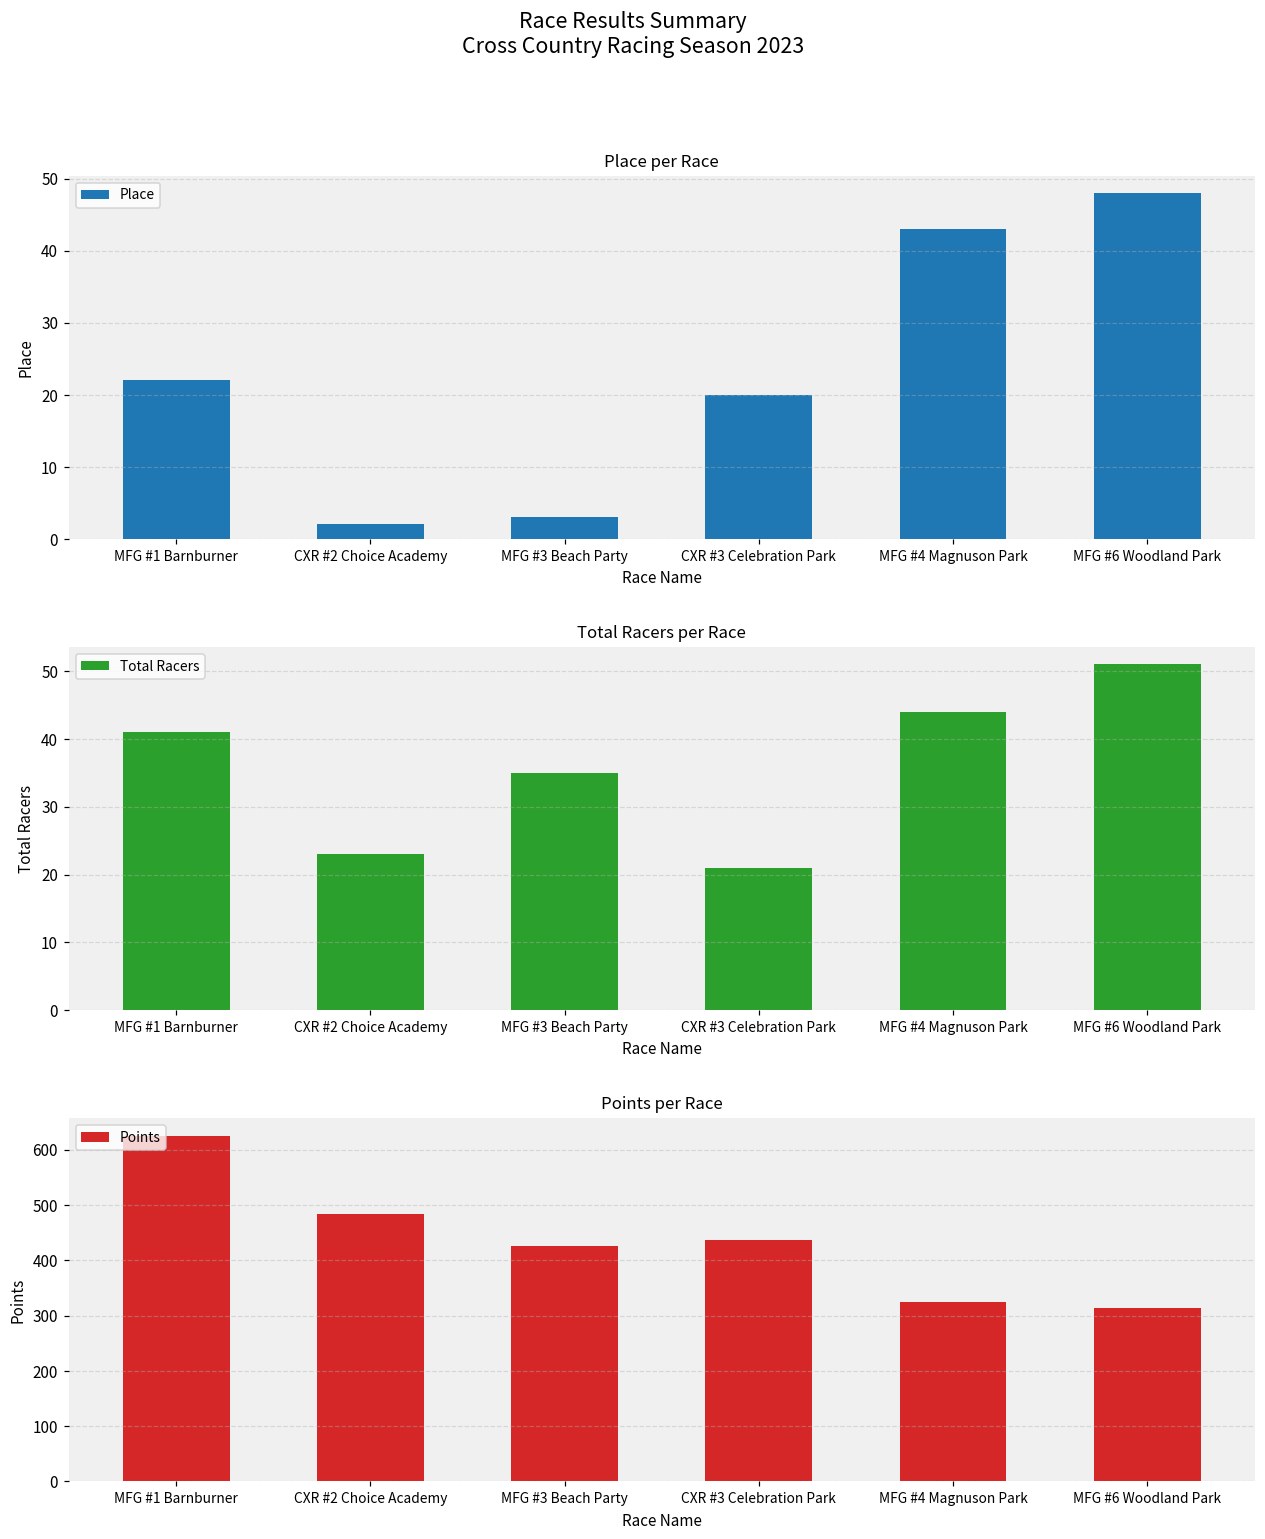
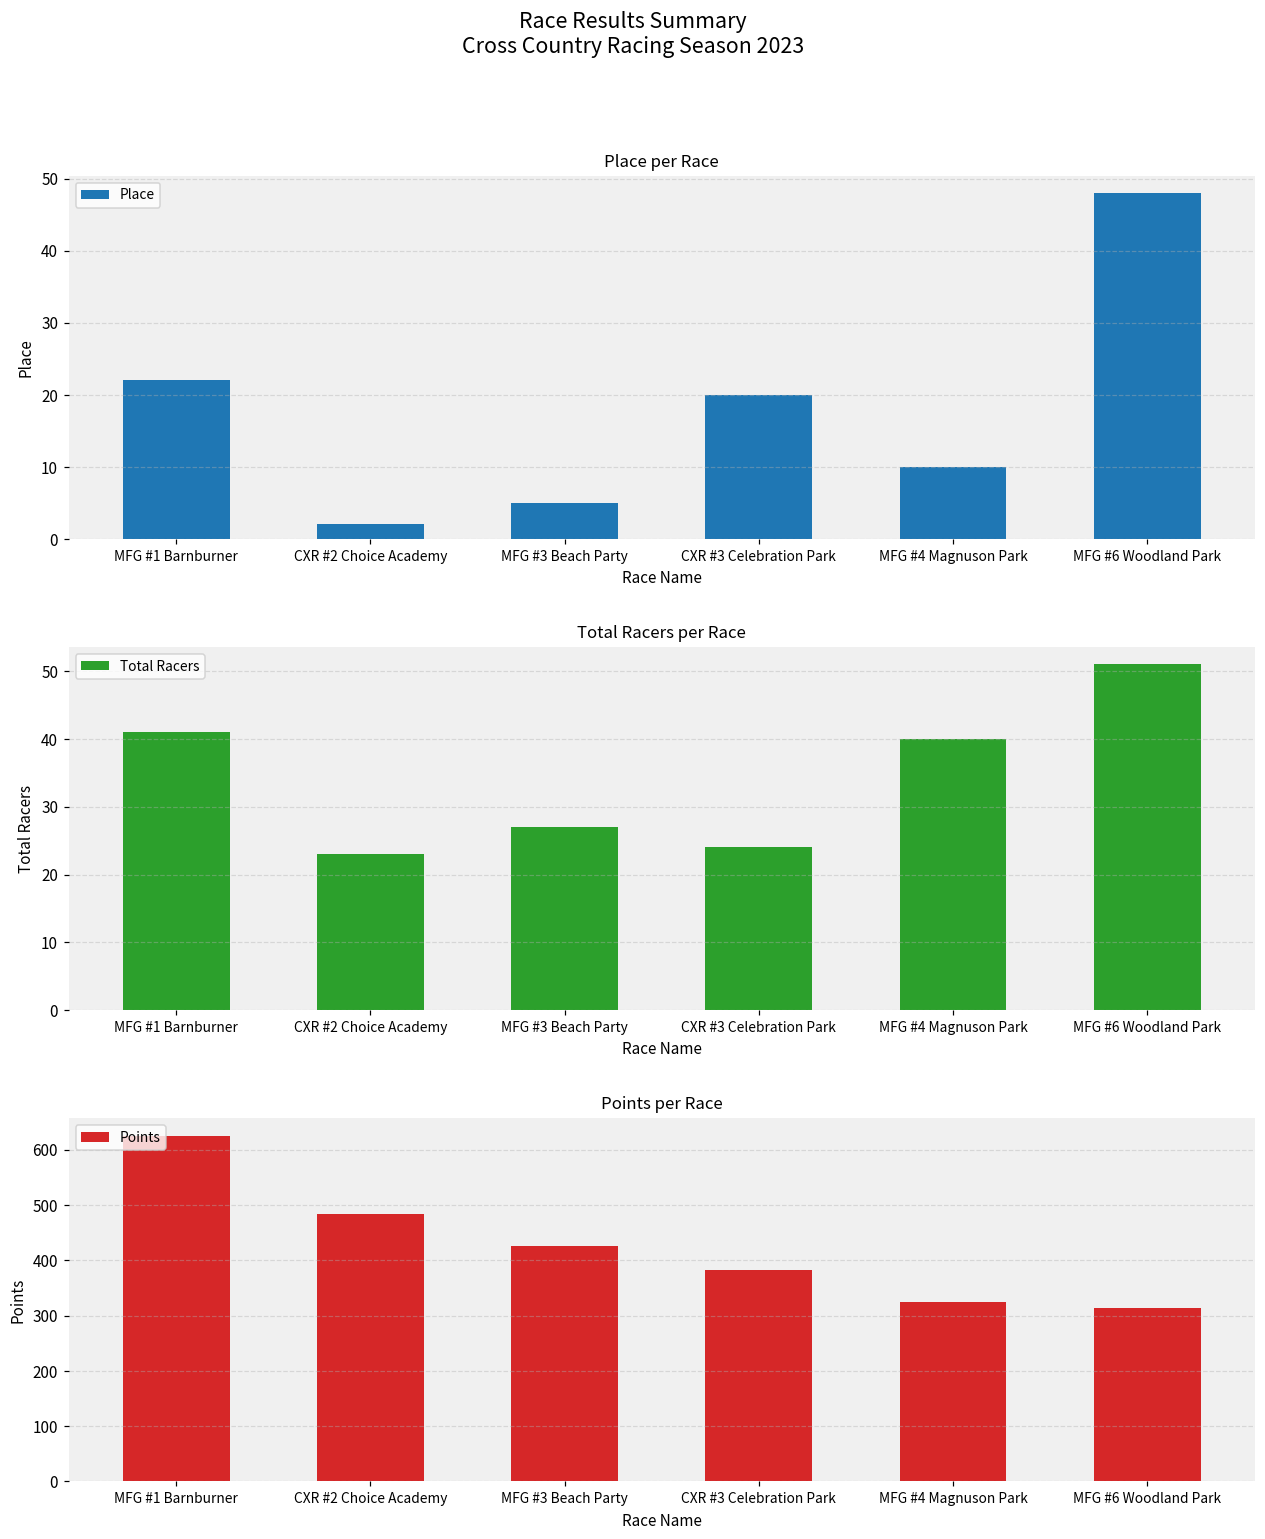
Place per Race, MFG #3 Beach Party: 3 -> 5
Place per Race, MFG #4 Magnuson Park: 43 -> 10
Total Racers per Race, MFG #3 Beach Party: 35 -> 27
Total Racers per Race, CXR #3 Celebration Park: 21 -> 24
Total Racers per Race, MFG #4 Magnuson Park: 44 -> 40
Points per Race, CXR #3 Celebration Park: 440 -> 380
